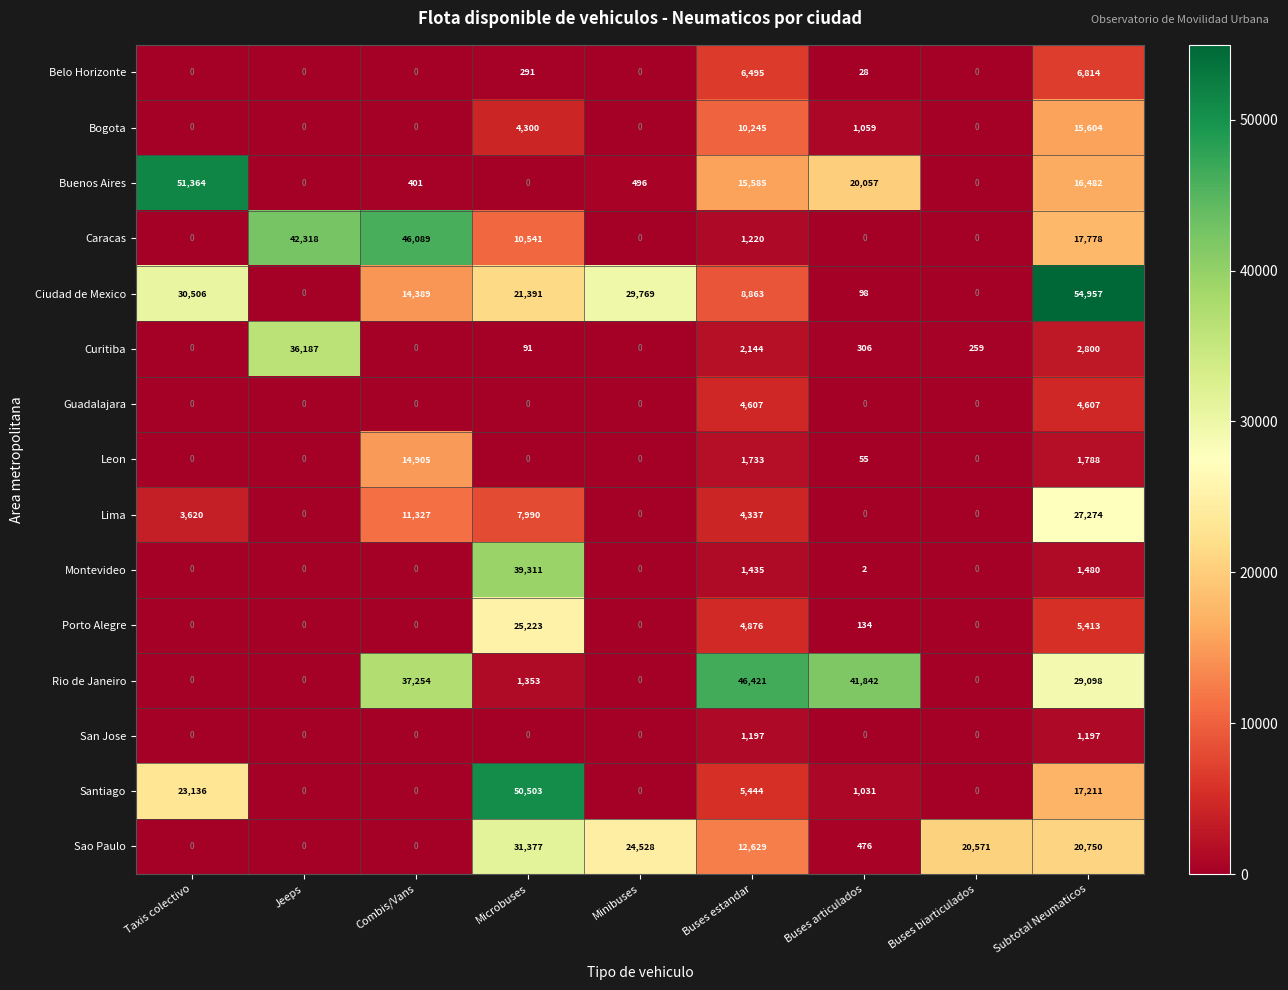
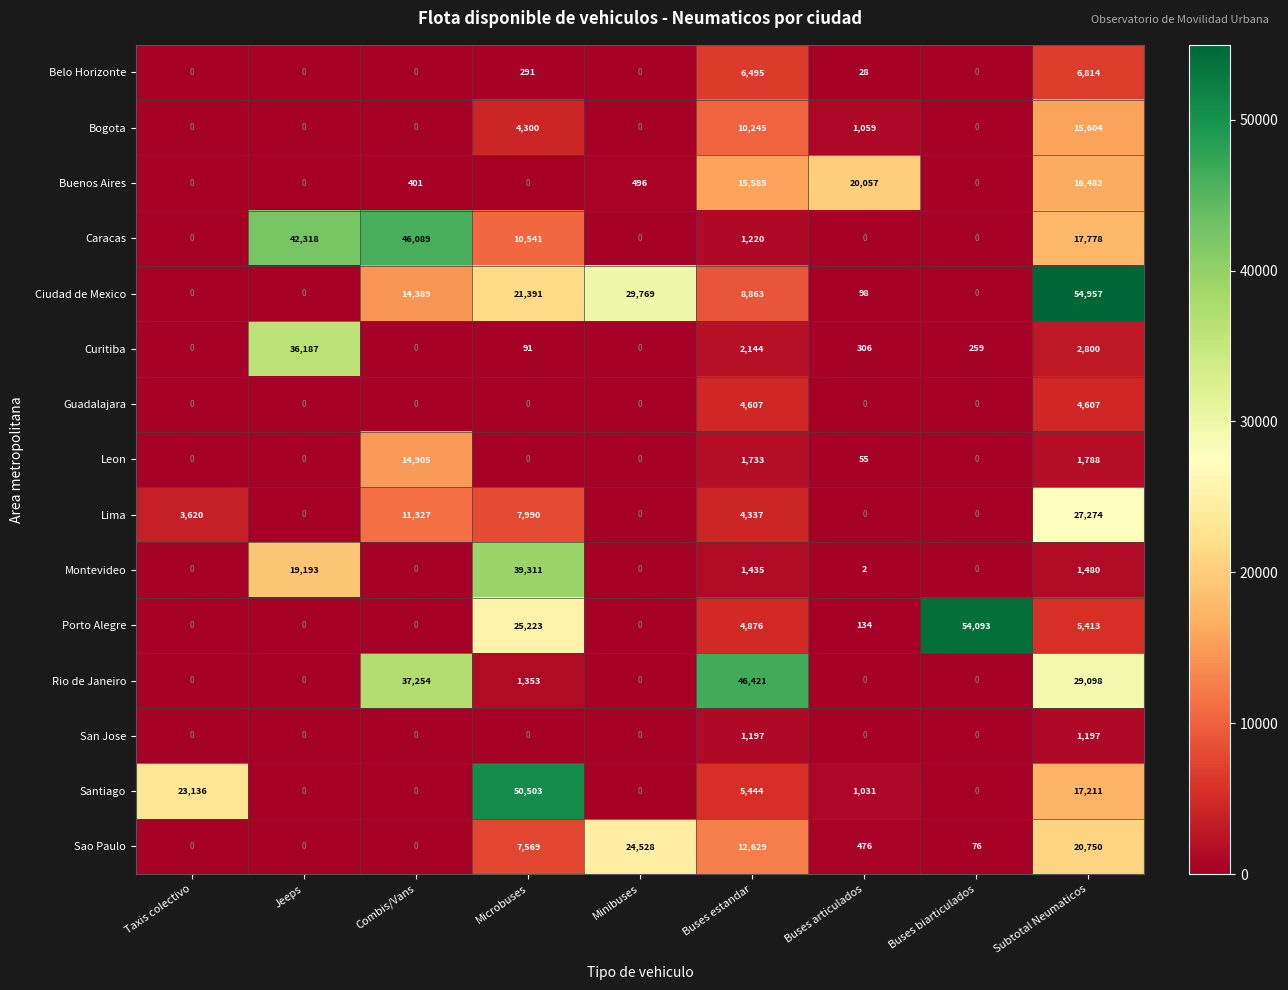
Buenos Aires, Taxis colectivo: 51,364 -> 0
Ciudad de Mexico, Taxis colectivo: 30,506 -> 0
Montevideo, Jeeps: 0 -> 19,193
Porto Alegre, Buses biarticulados: 0 -> 54,093
Rio de Janeiro, Buses articulados: 41,842 -> 0
Sao Paulo, Microbuses: 31,377 -> 7,569
Sao Paulo, Buses biarticulados: 20,571 -> 76
